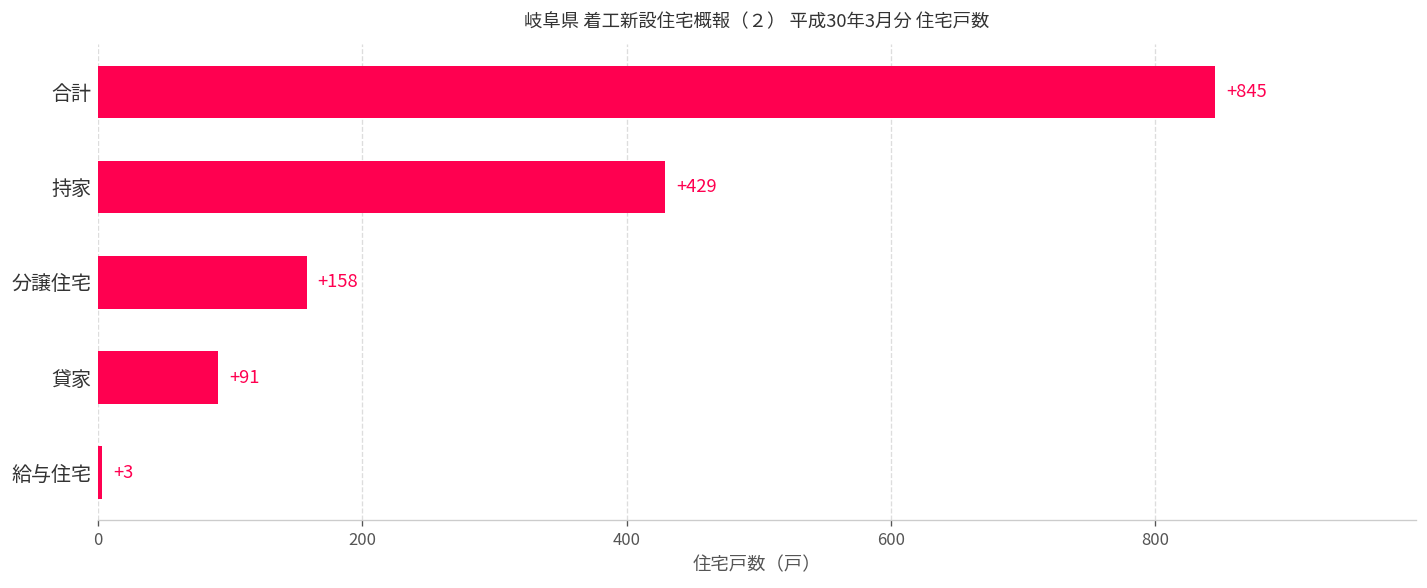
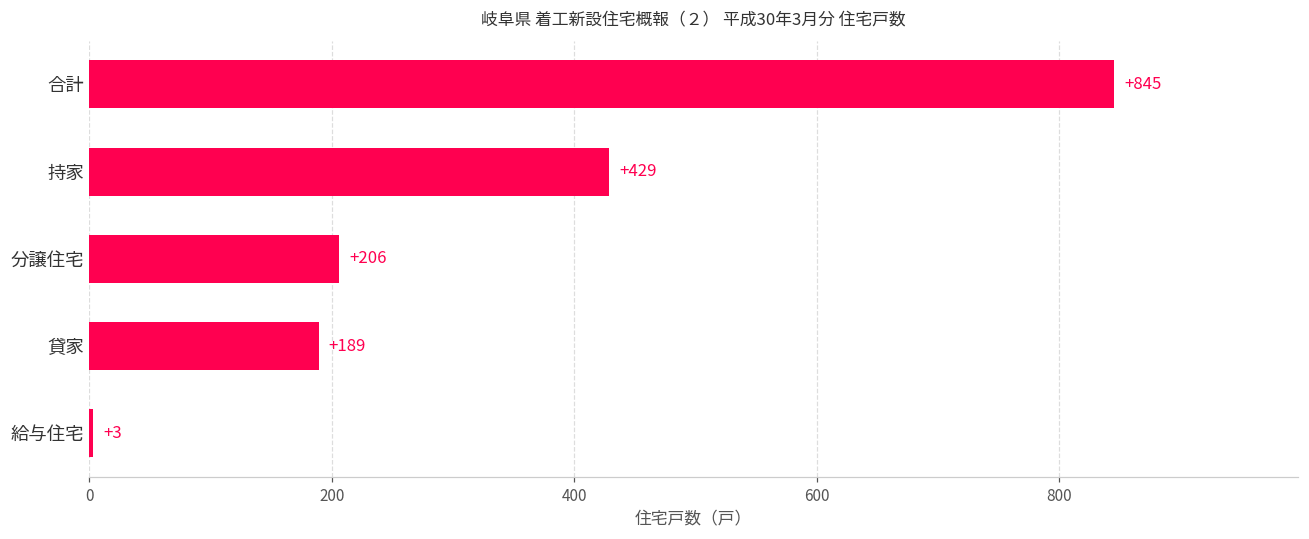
分譲住宅: +158 -> +206
貸家: +91 -> +189
